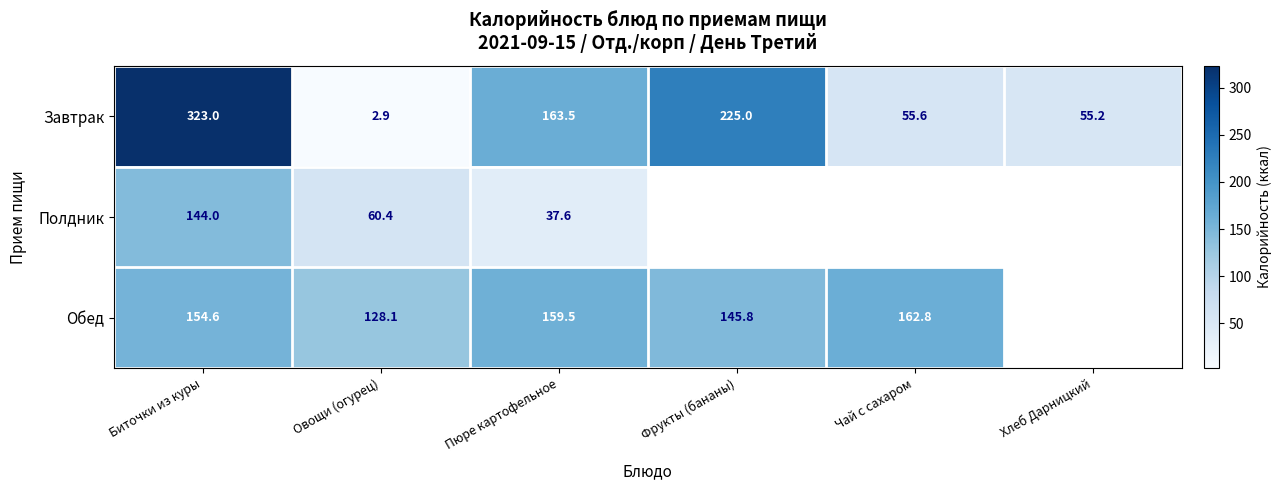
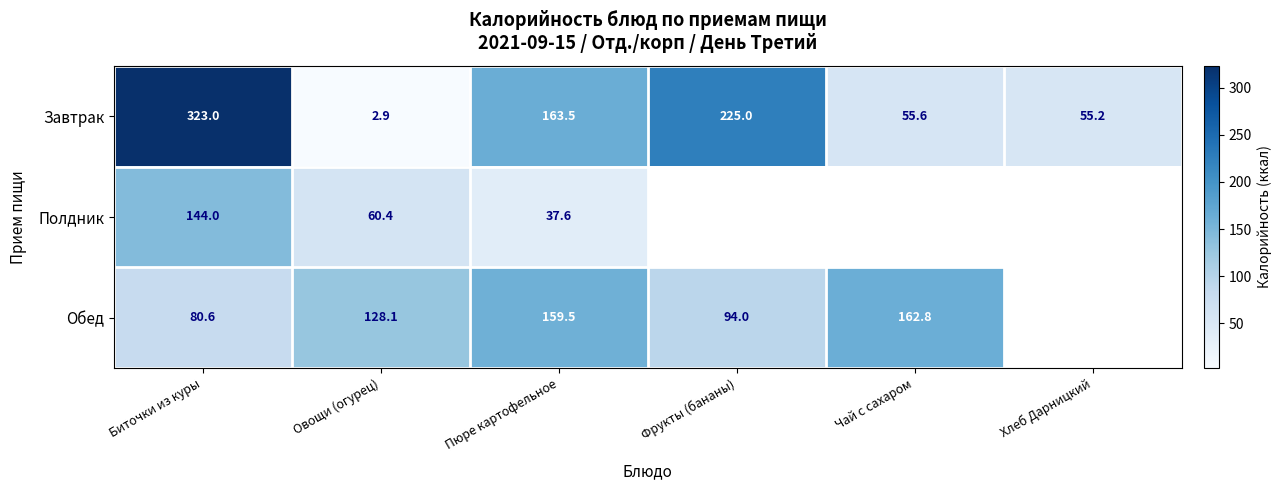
Обед, Биточки из куры: 154.6 -> 80.6
Обед, Фрукты (бананы): 145.8 -> 94.0
